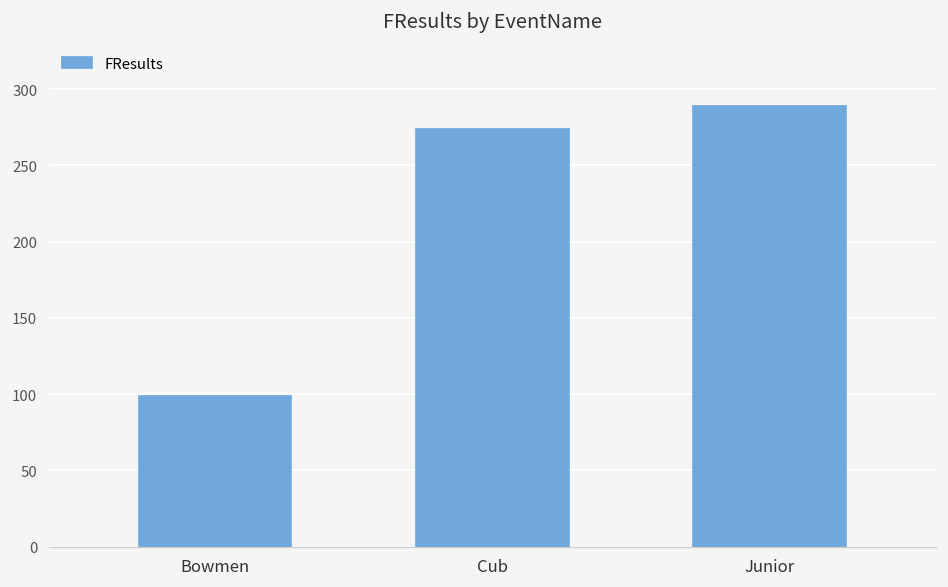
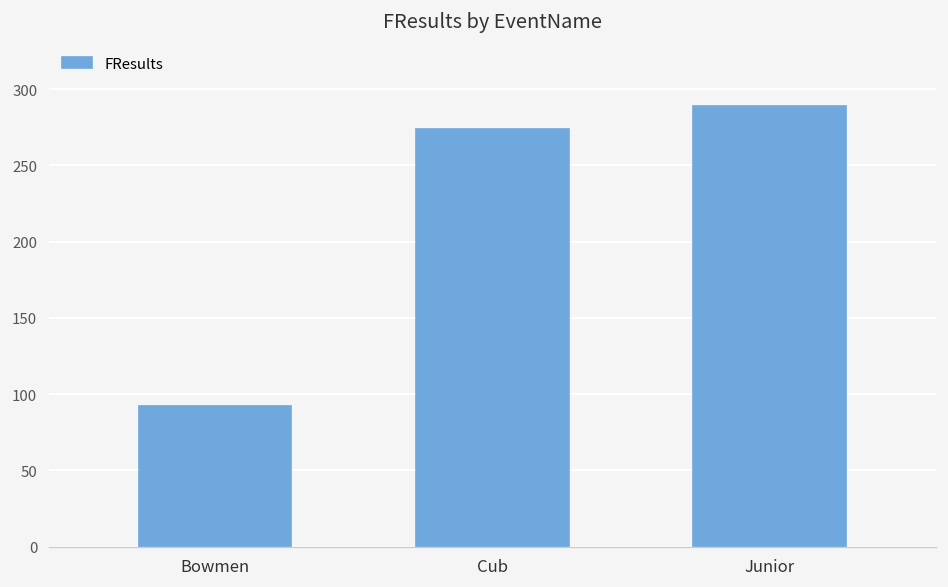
Bowmen: 99 -> 92
